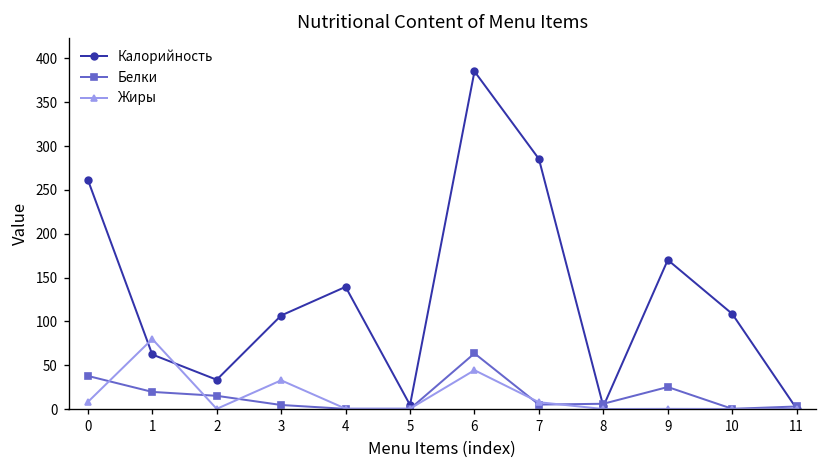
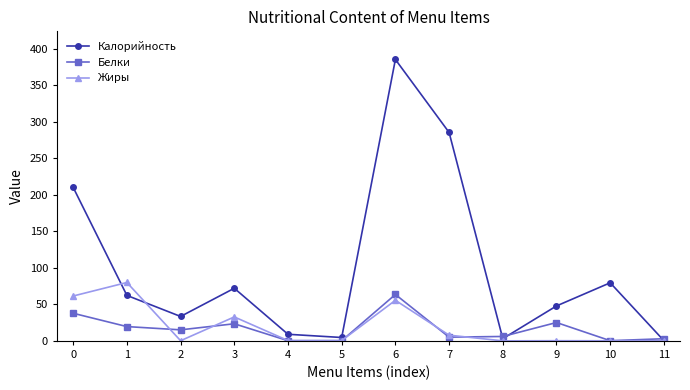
Калорийность, 0: 260 -> 210
Жиры, 0: 10 -> 60
Калорийность, 3: 110 -> 70
Белки, 3: 0 -> 20
Калорийность, 4: 140 -> 10
Жиры, 6: 40 -> 60
Калорийность, 9: 170 -> 50
Калорийность, 10: 110 -> 80
